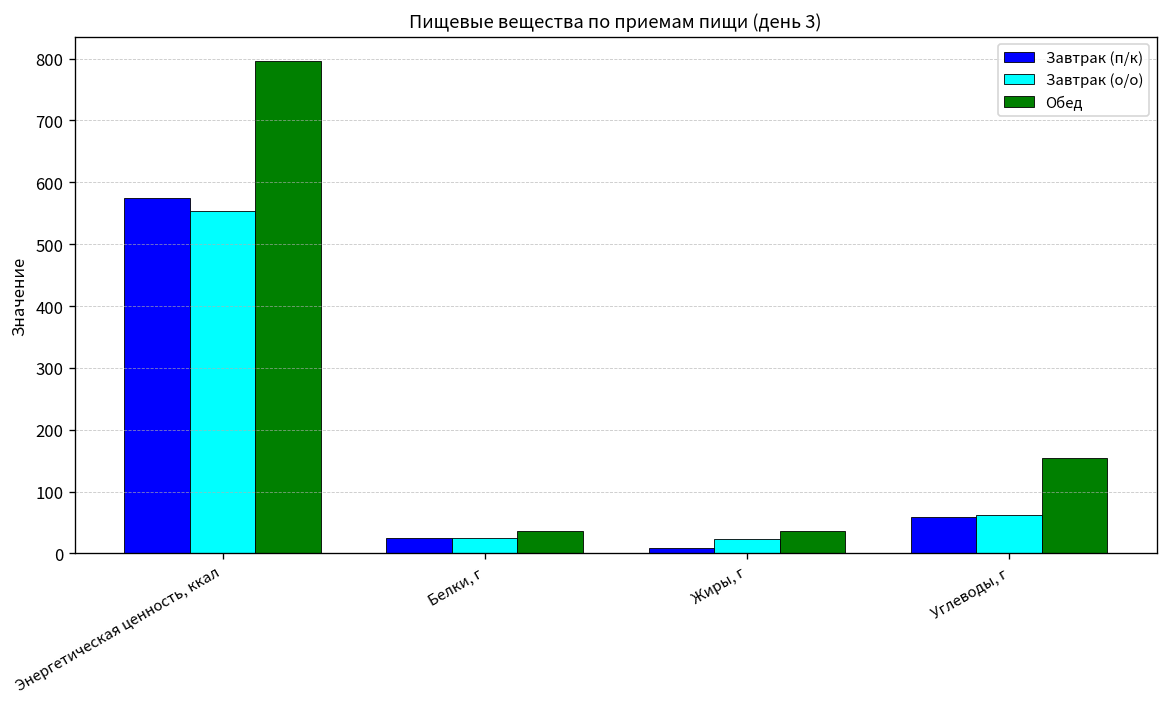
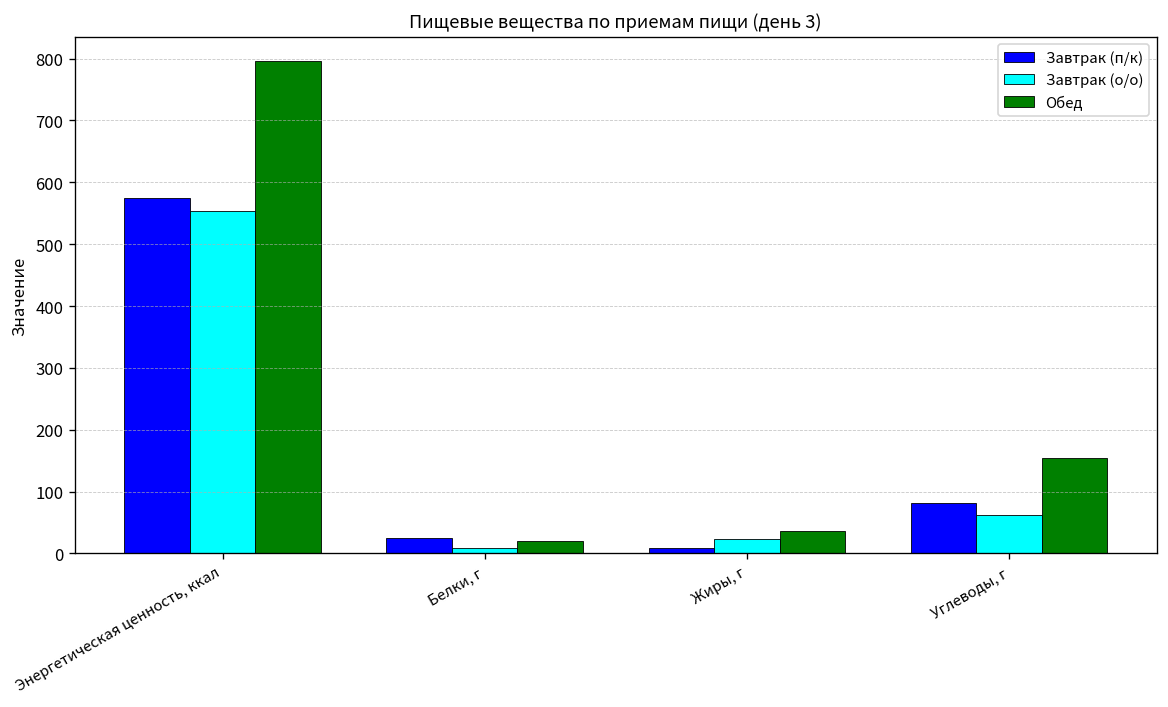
Завтрак (о/о), Белки, г: 30 -> 10
Обед, Белки, г: 40 -> 20
Завтрак (п/к), Углеводы, г: 60 -> 80
